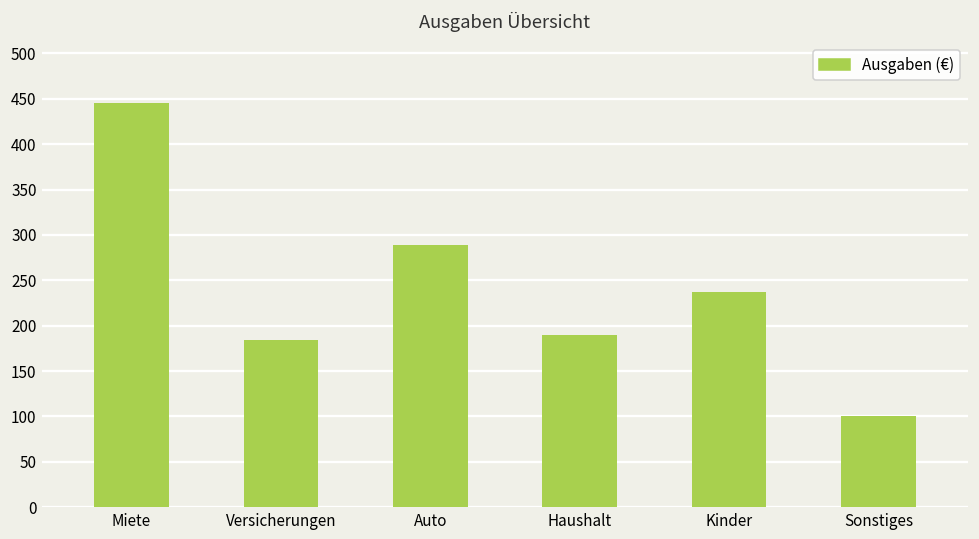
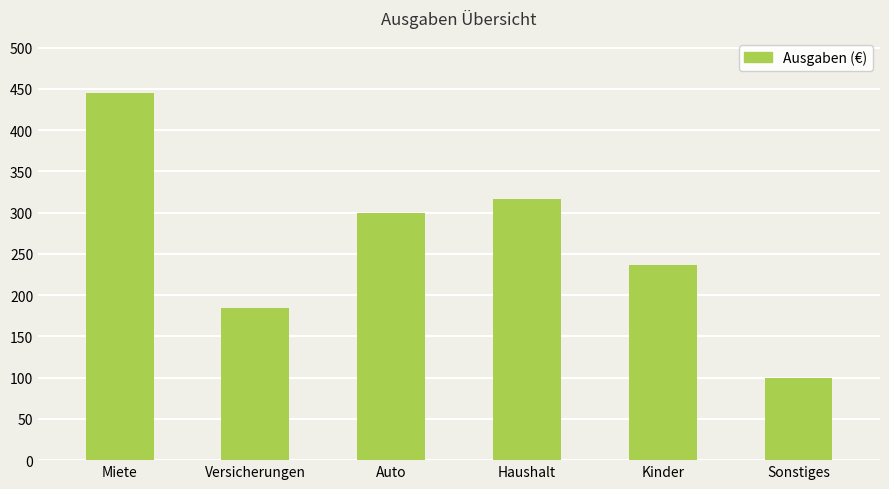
Auto: 290 -> 300
Haushalt: 190 -> 320
